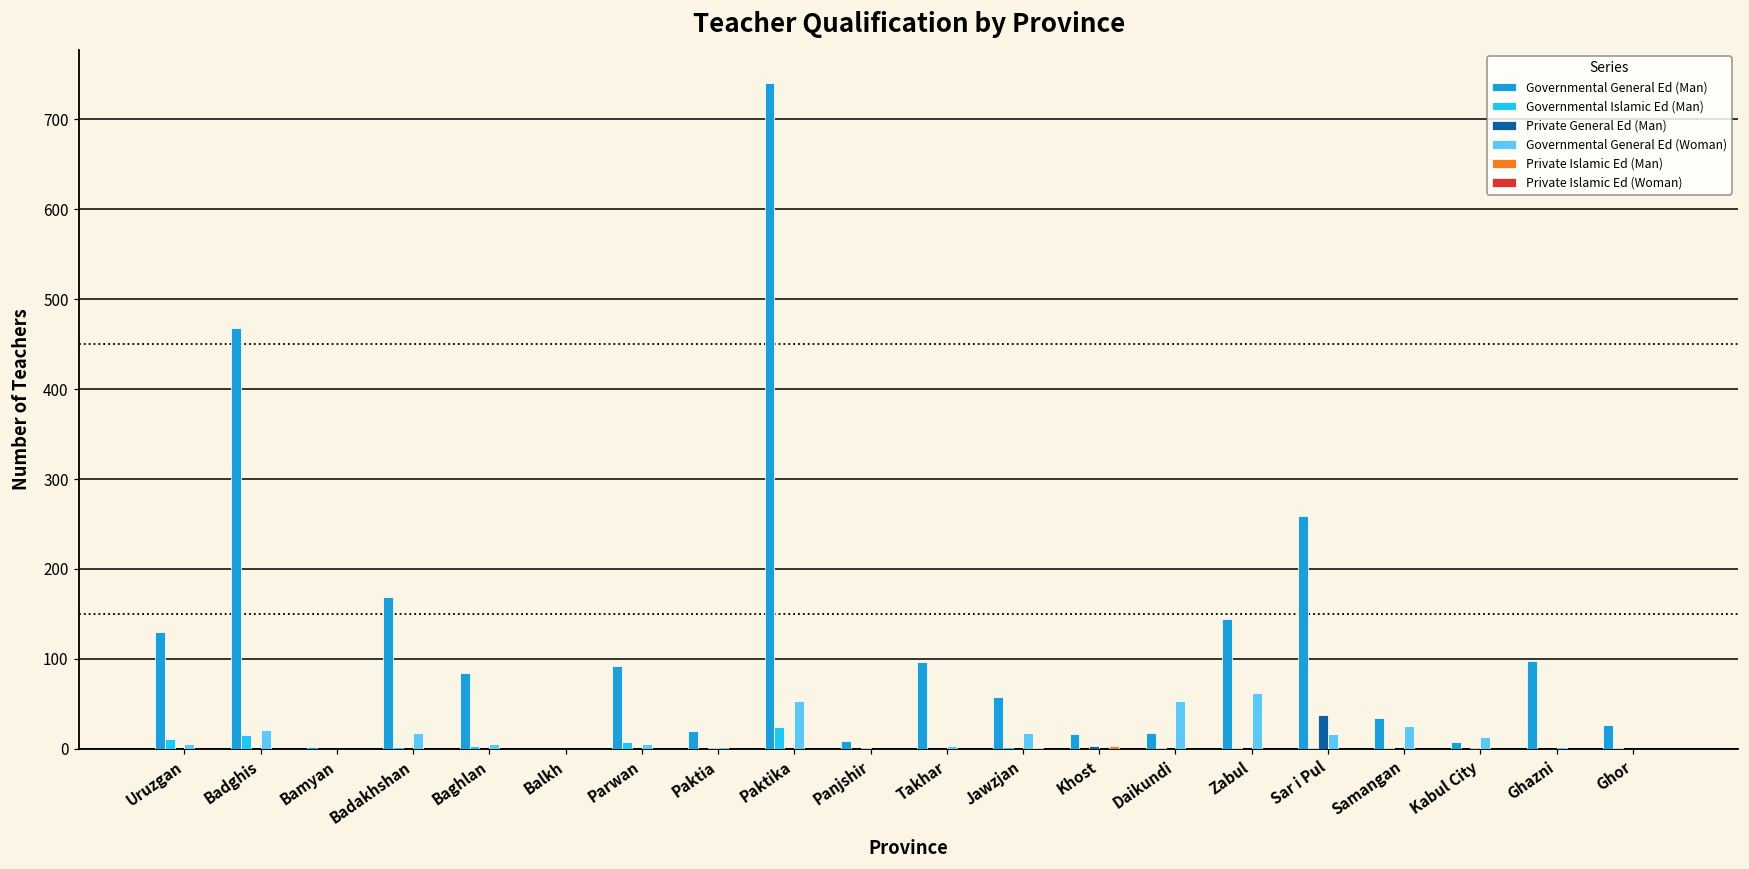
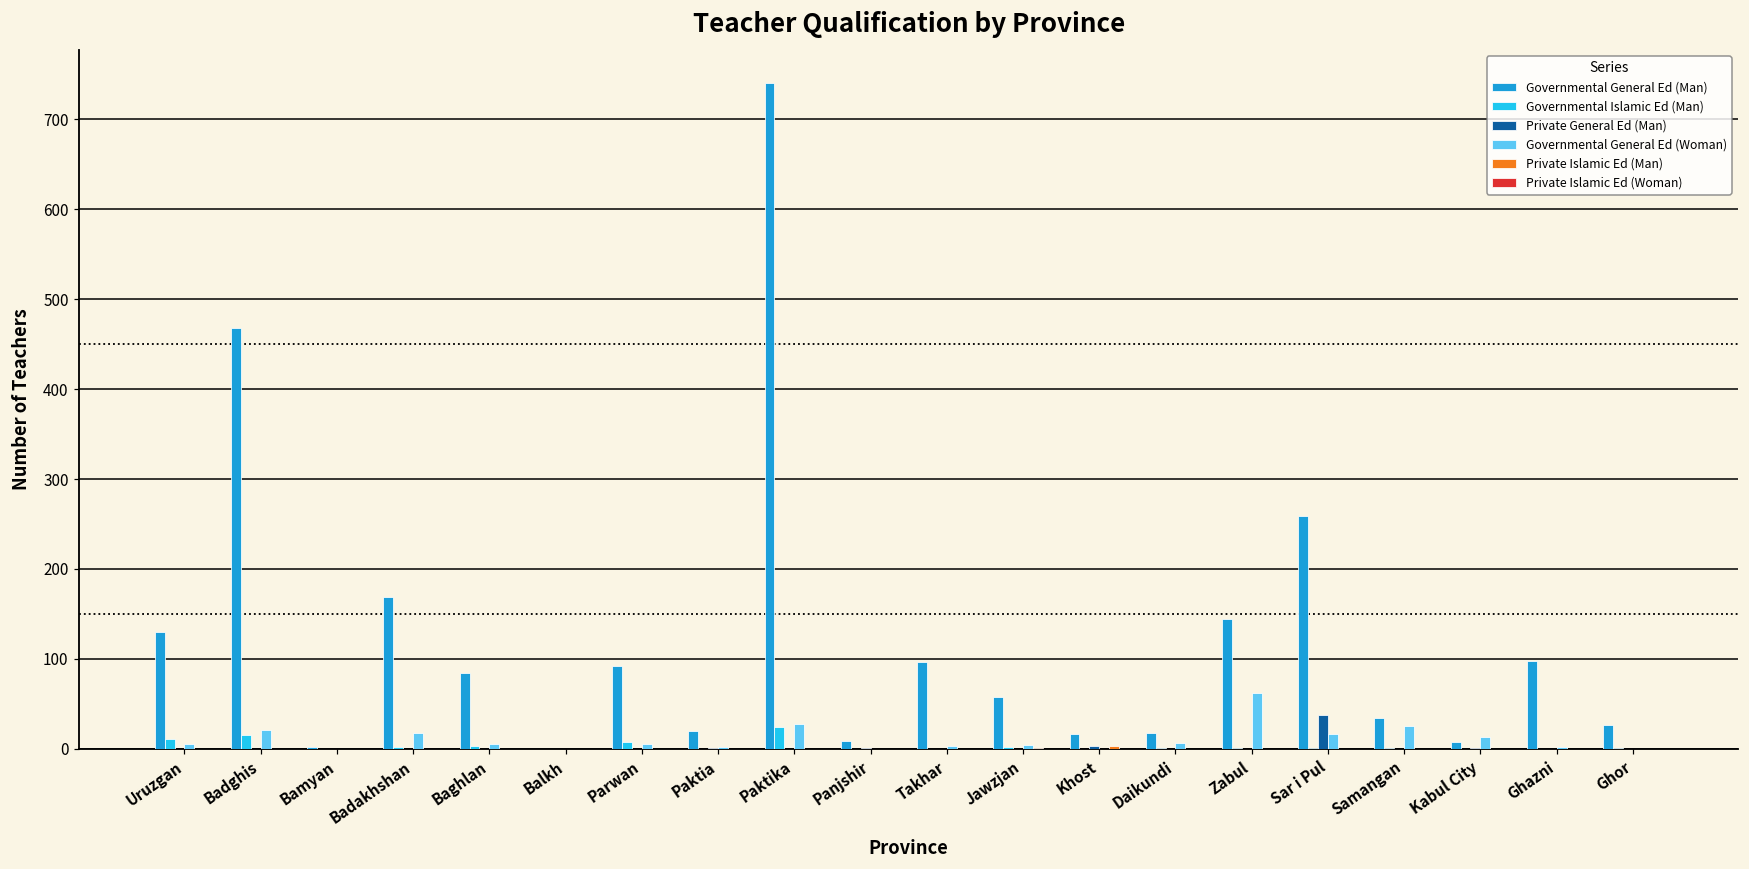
Governmental General Ed (Woman), Paktika: 50 -> 30
Governmental General Ed (Woman), Jawzjan: 20 -> 0
Governmental General Ed (Woman), Daikundi: 50 -> 10
